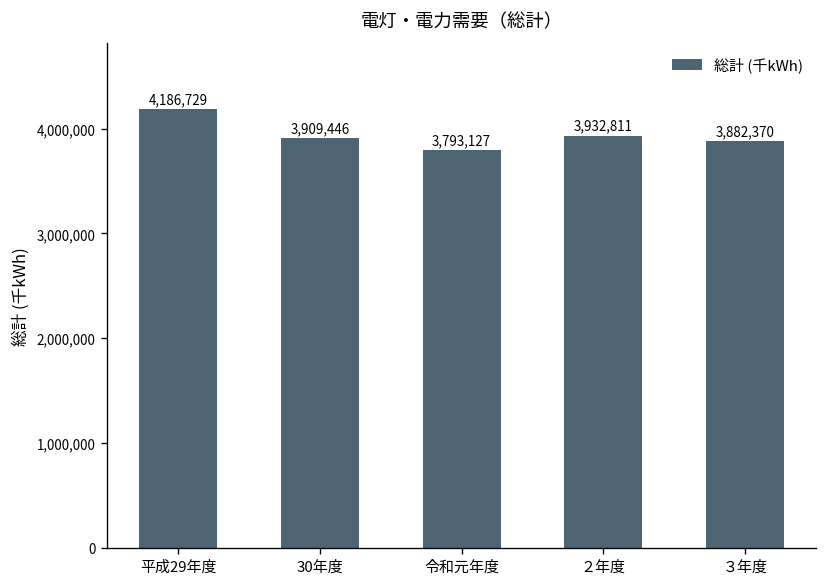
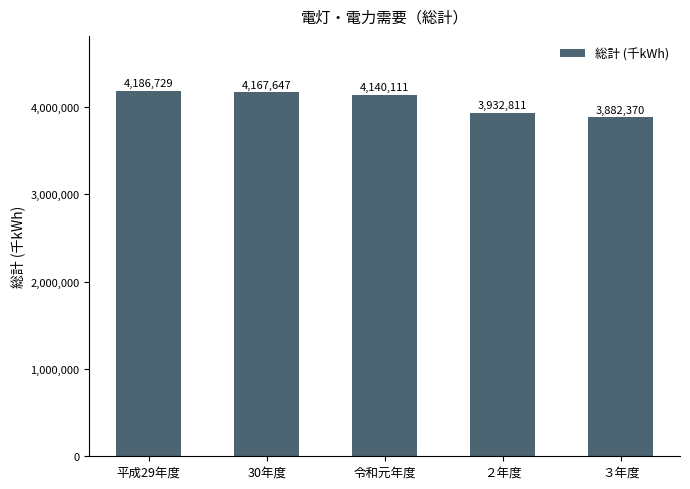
30年度: 3,909,446 -> 4,167,647
令和元年度: 3,793,127 -> 4,140,111
